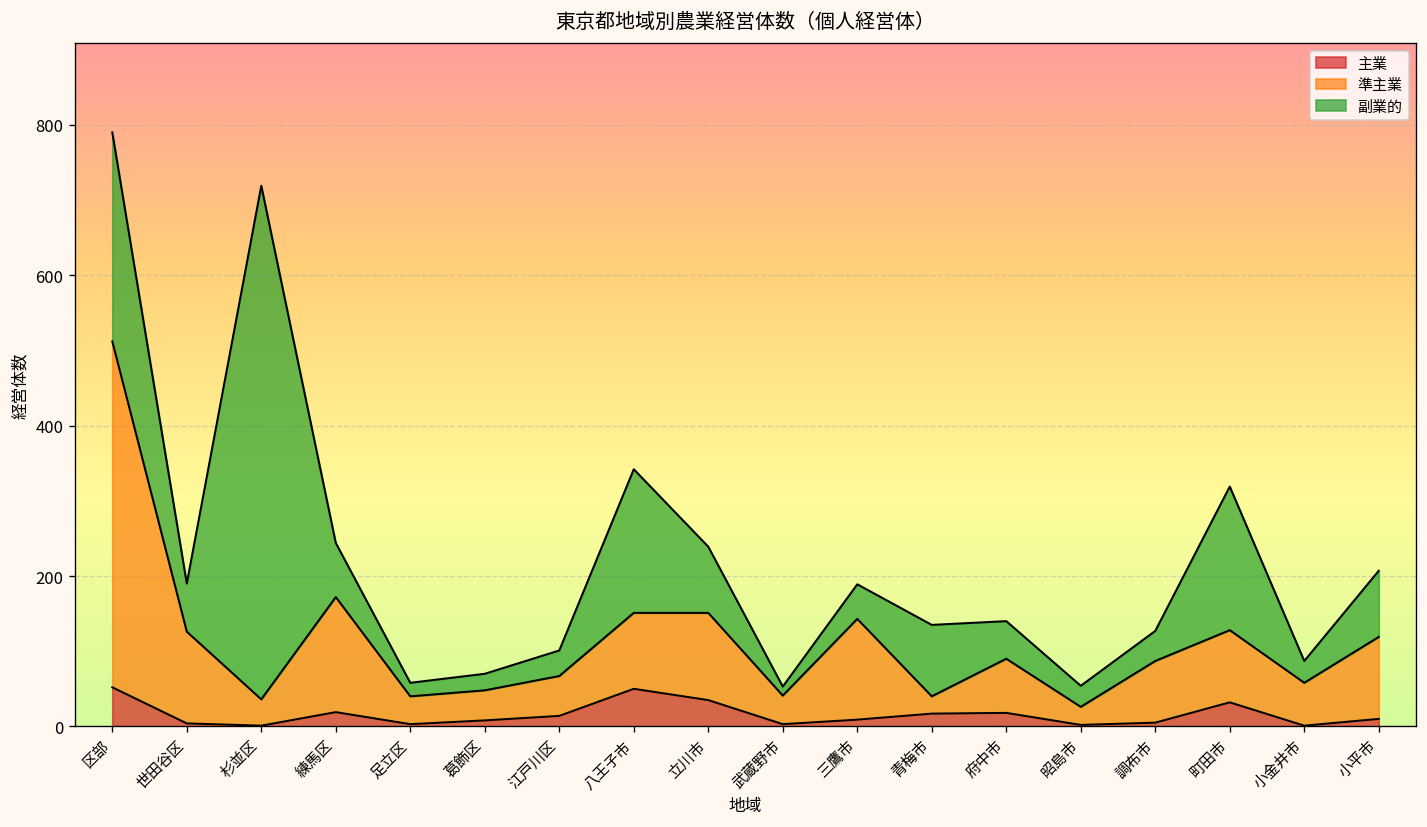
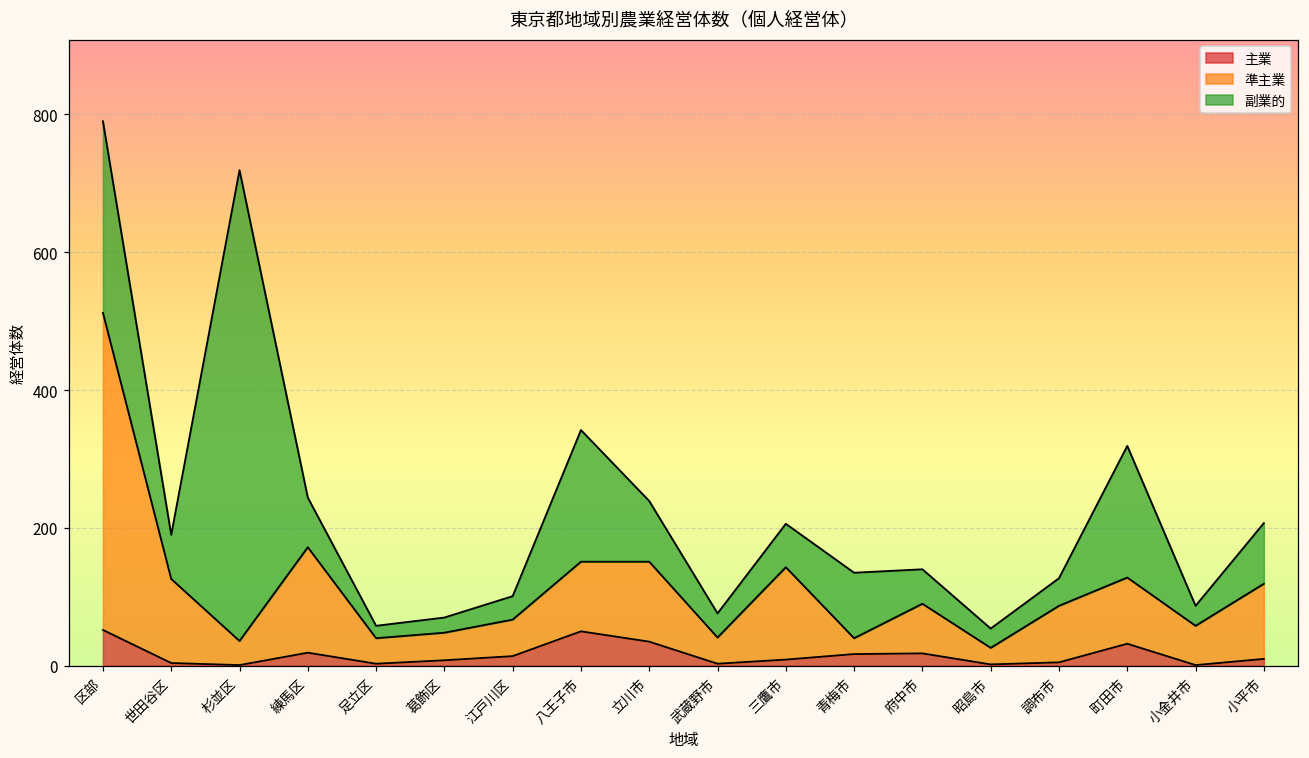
副業的, 武蔵野市: 10 -> 40
副業的, 三鷹市: 50 -> 60
